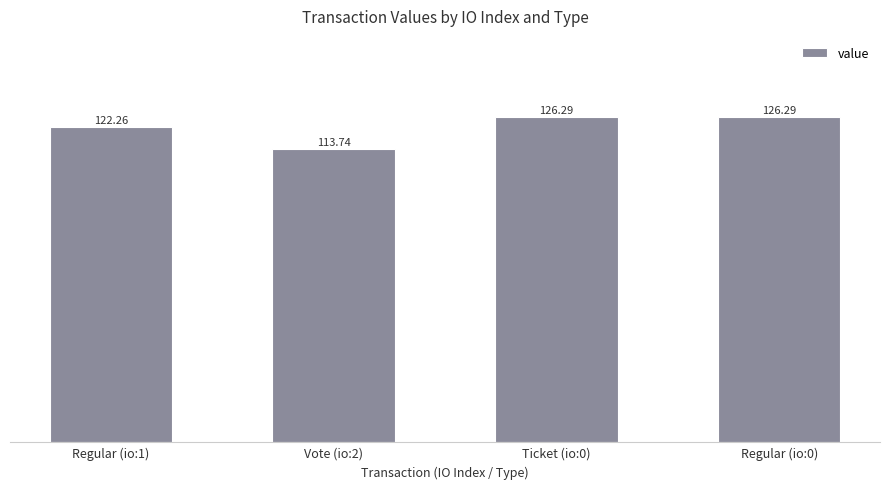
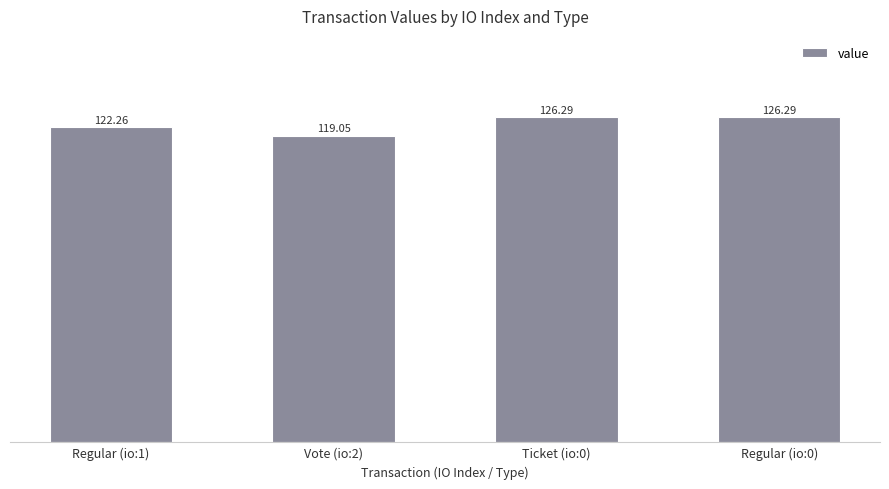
Vote (io:2): 113.74 -> 119.05
